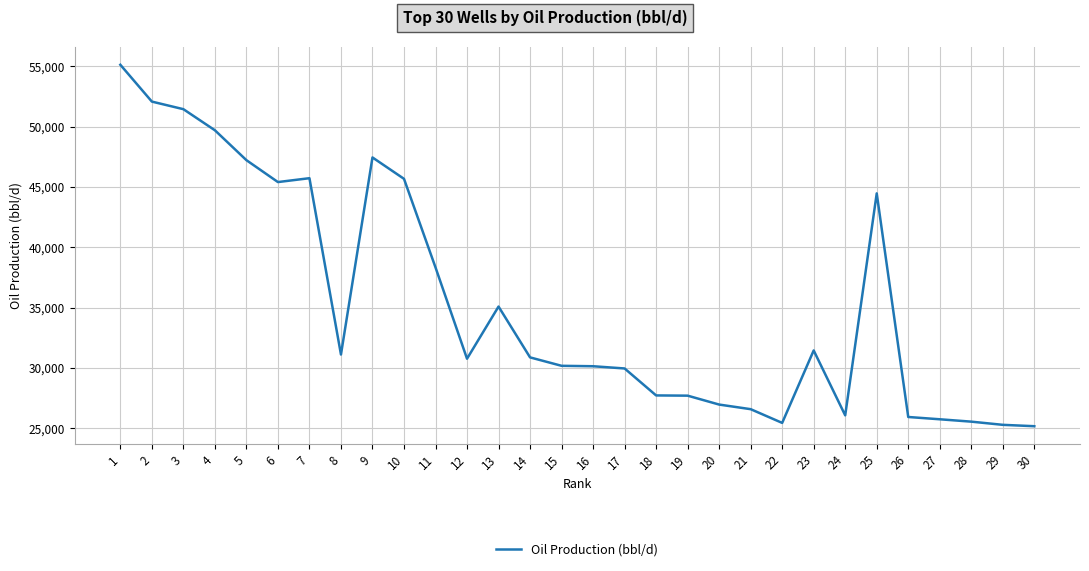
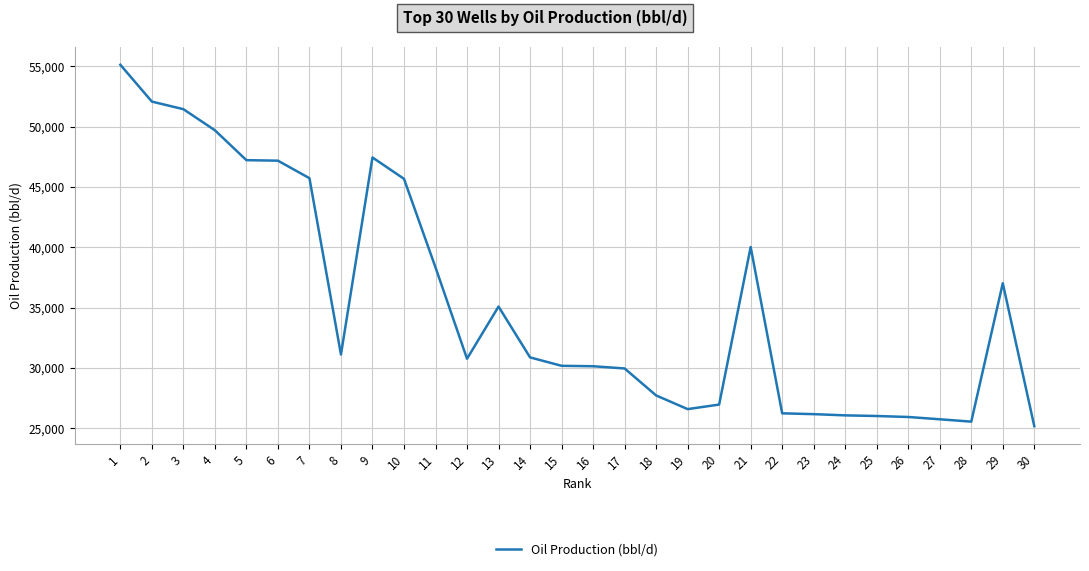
6: 45,400 -> 47,200
19: 27,700 -> 26,600
21: 26,600 -> 40,000
22: 25,500 -> 26,200
23: 31,500 -> 26,200
25: 44,500 -> 26,000
29: 25,300 -> 37,000
